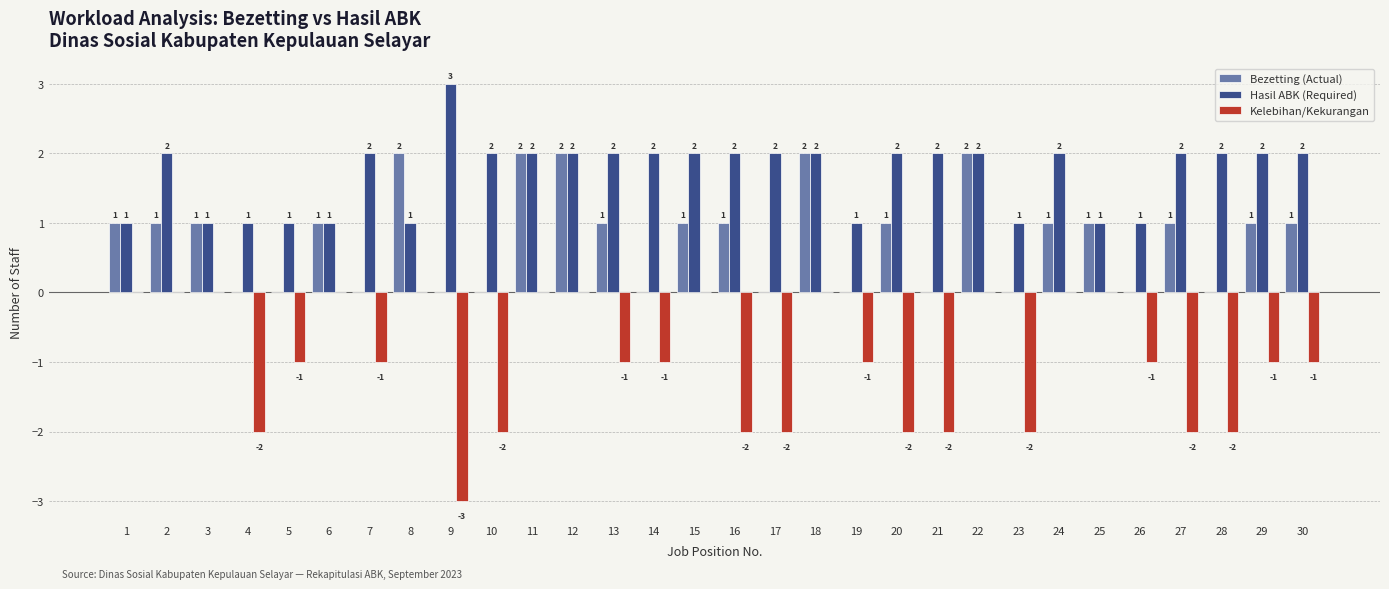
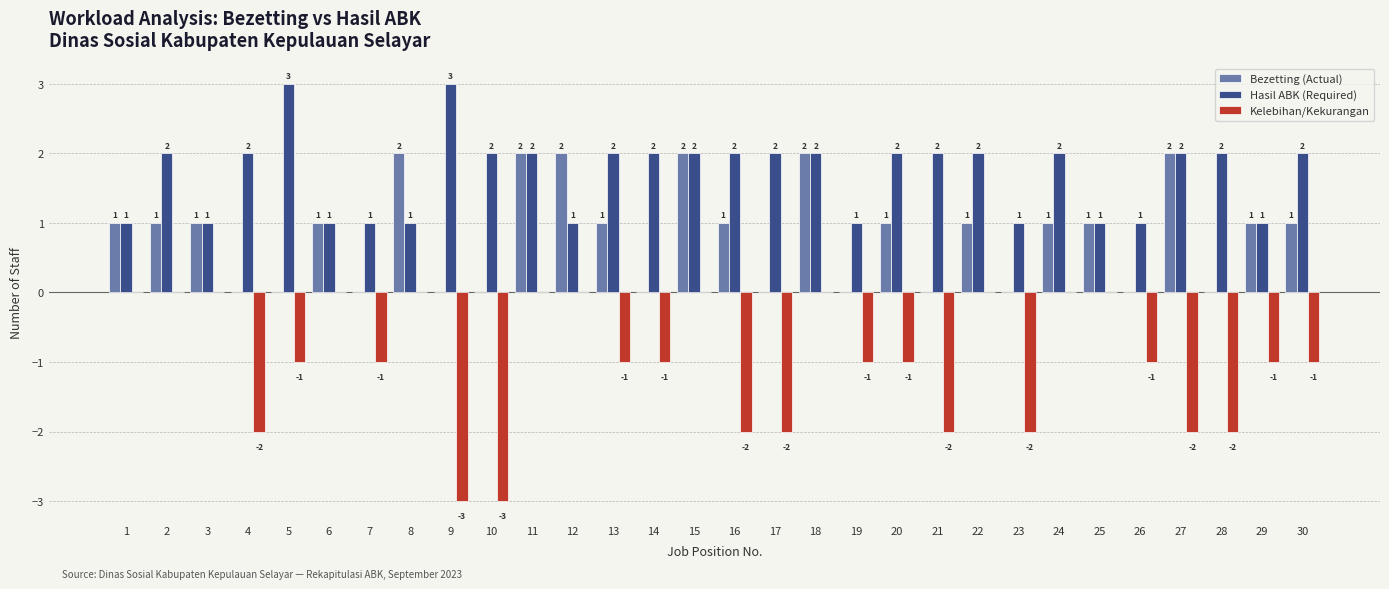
Hasil ABK (Required), 4: 1 -> 2
Hasil ABK (Required), 5: 1 -> 3
Hasil ABK (Required), 7: 2 -> 1
Kelebihan/Kekurangan, 10: -2 -> -3
Hasil ABK (Required), 12: 2 -> 1
Bezetting (Actual), 15: 1 -> 2
Kelebihan/Kekurangan, 20: -2 -> -1
Bezetting (Actual), 22: 2 -> 1
Bezetting (Actual), 27: 1 -> 2
Hasil ABK (Required), 29: 2 -> 1
